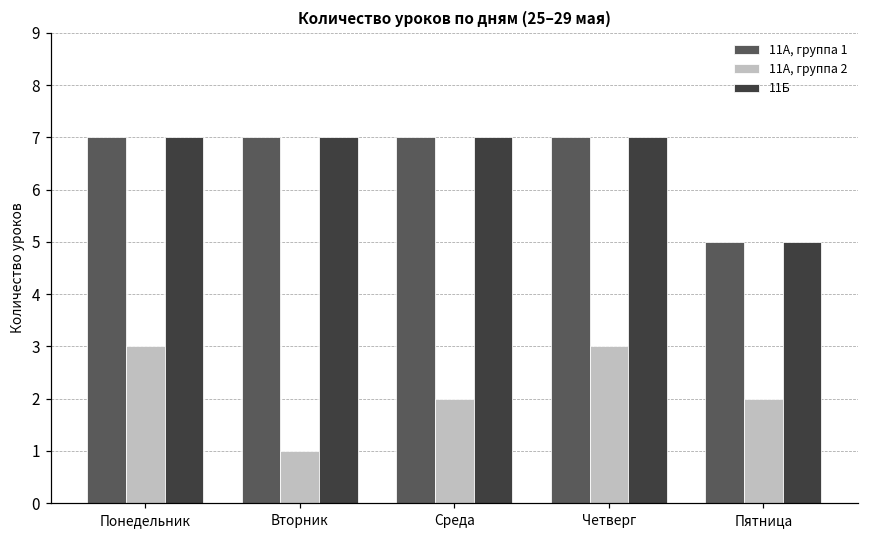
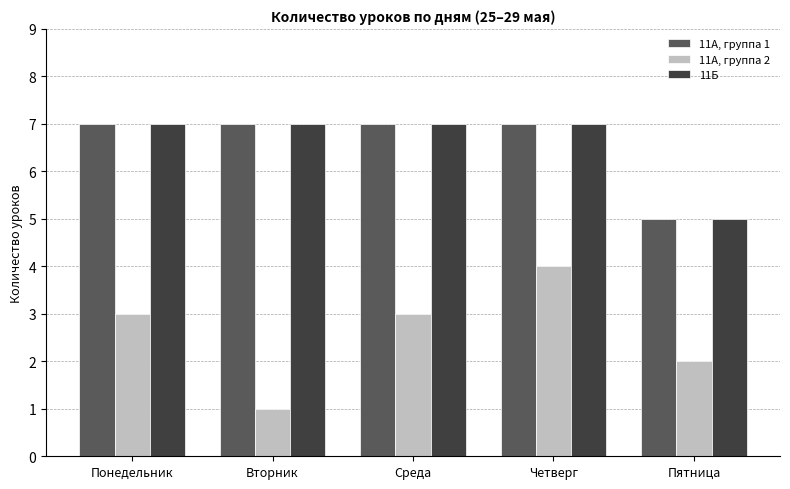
11А, группа 2, Среда: 2 -> 3
11А, группа 2, Четверг: 3 -> 4
